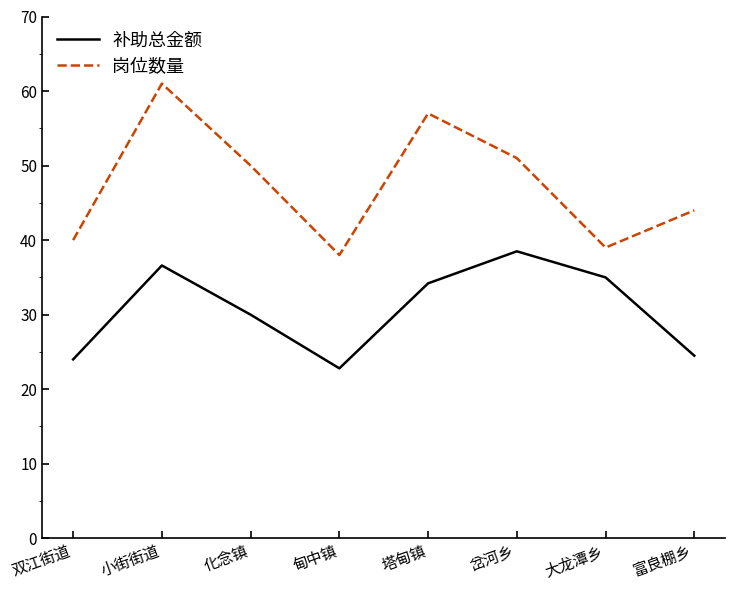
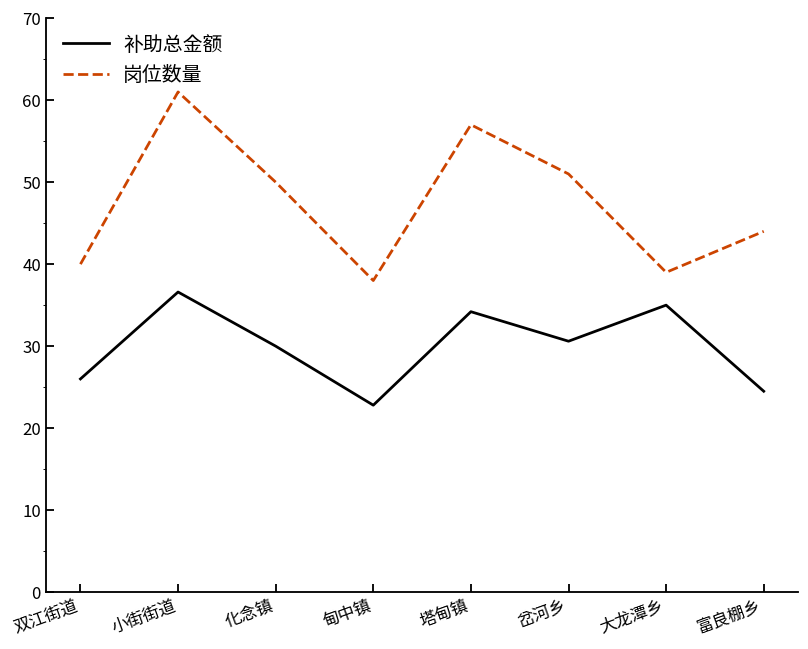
补助总金额, 双江街道: 24 -> 26
补助总金额, 岔河乡: 39 -> 31
